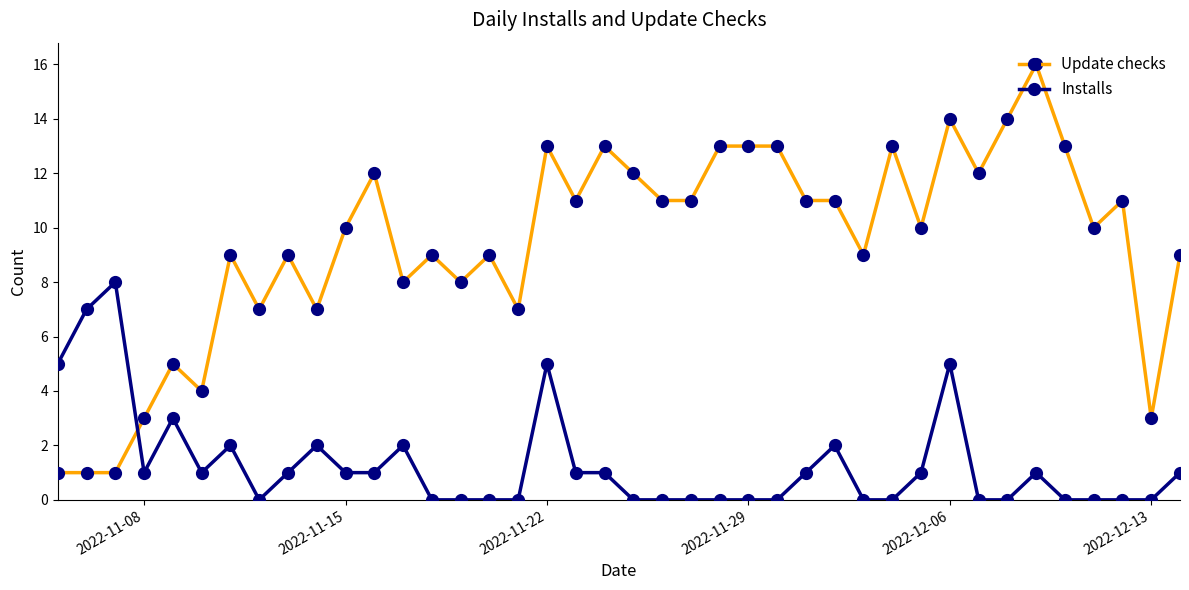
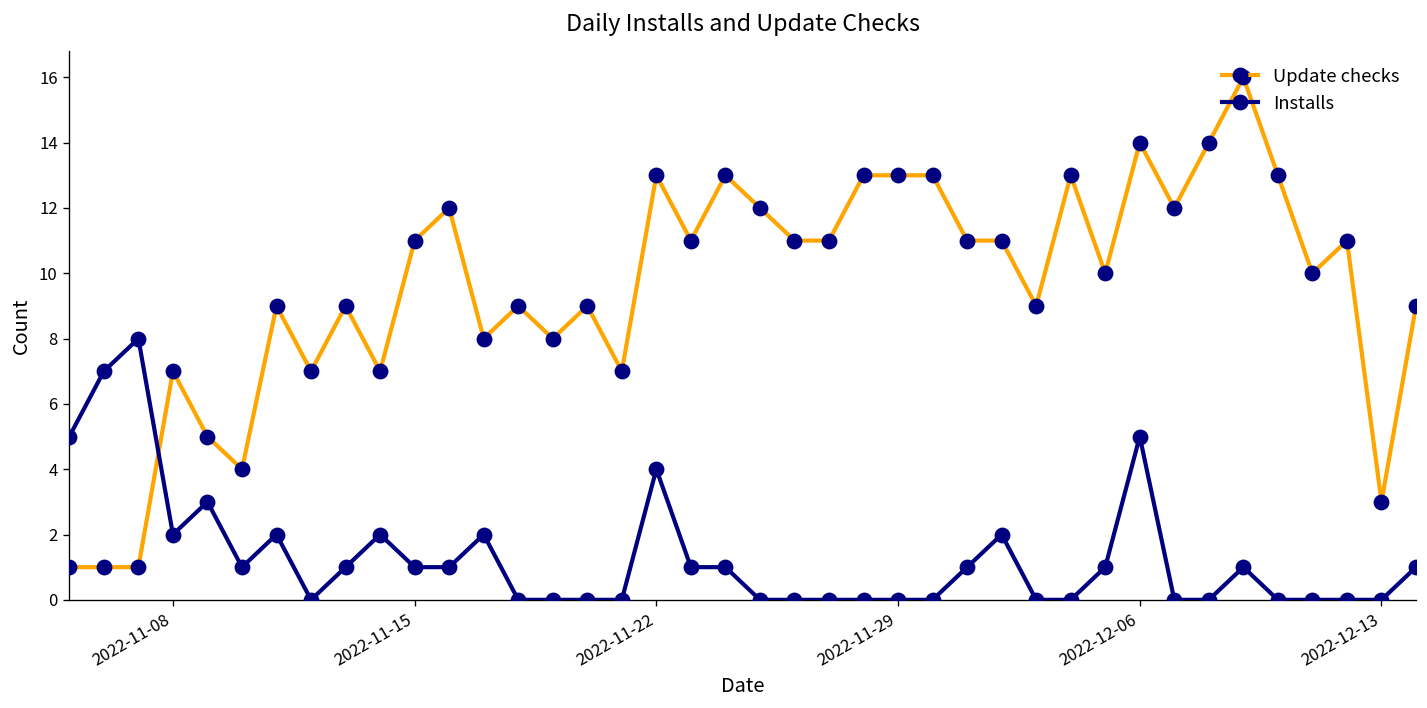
Update checks, 2022-11-08: 3 -> 7
Installs, 2022-11-08: 1 -> 2
Update checks, 2022-11-15: 10 -> 11
Installs, 2022-11-22: 5 -> 4
